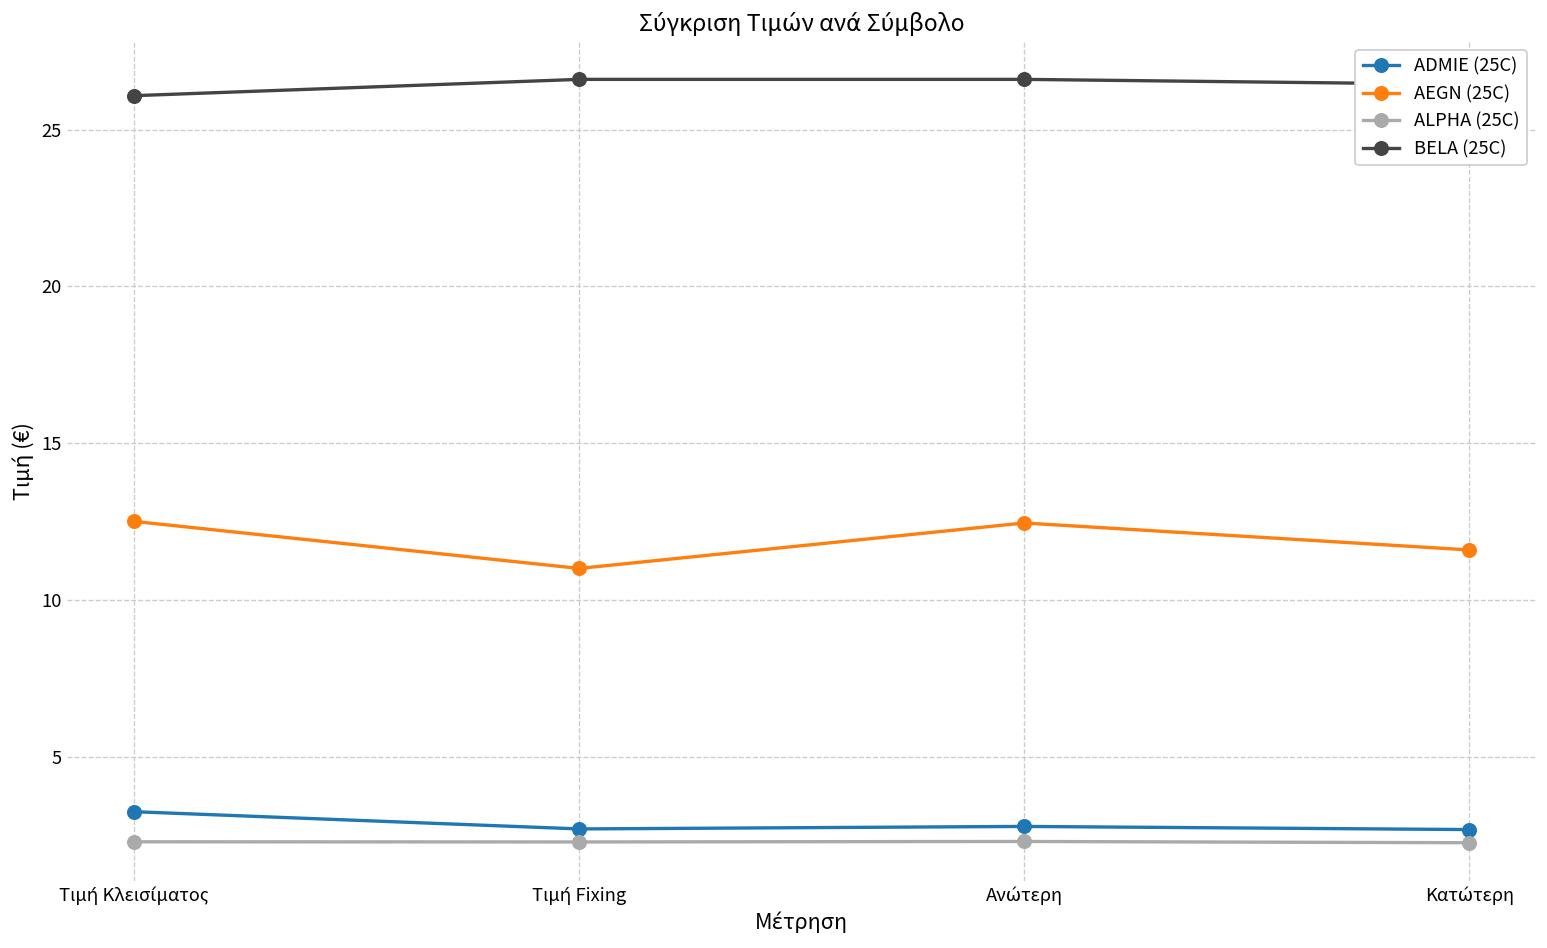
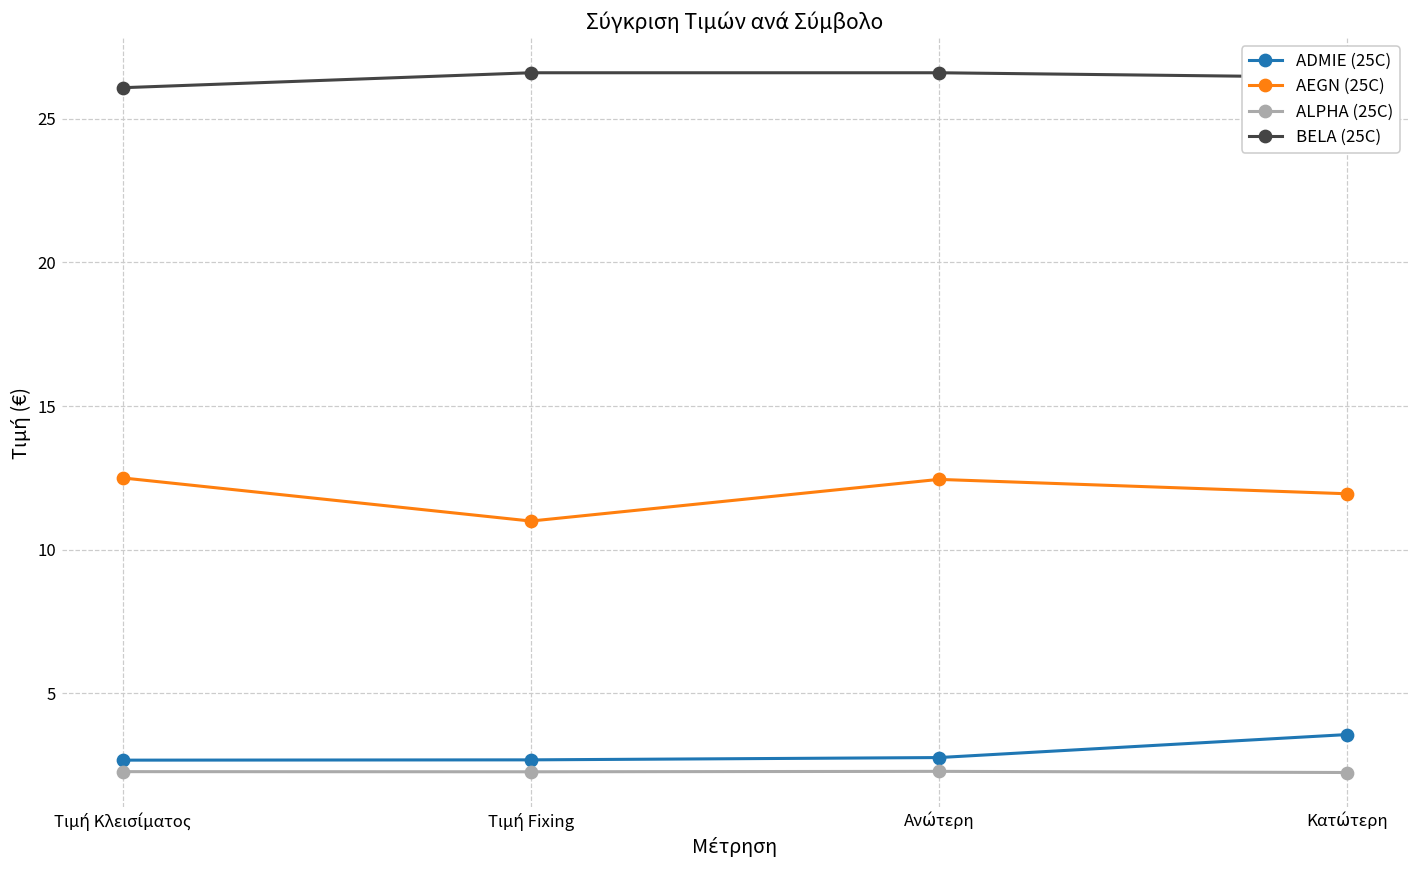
ADMIE (25C), Τιμή Κλεισίματος: 3.2 -> 2.7
ADMIE (25C), Κατώτερη: 2.7 -> 3.6
AEGN (25C), Κατώτερη: 11.6 -> 12.0
